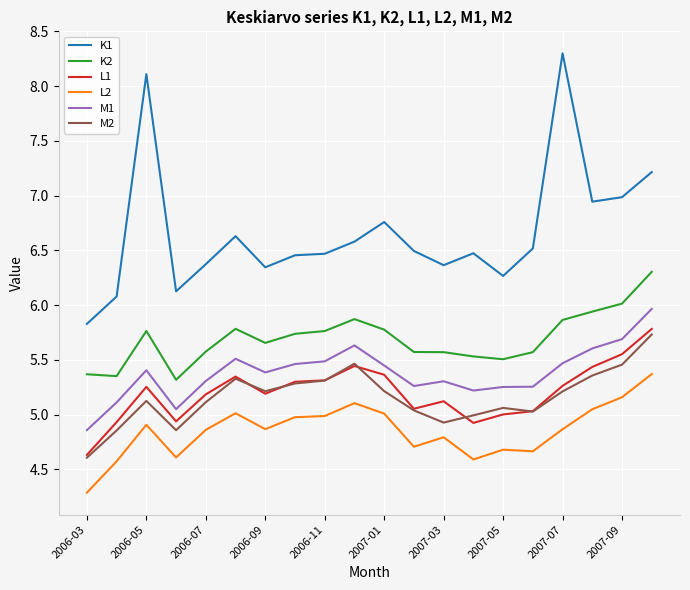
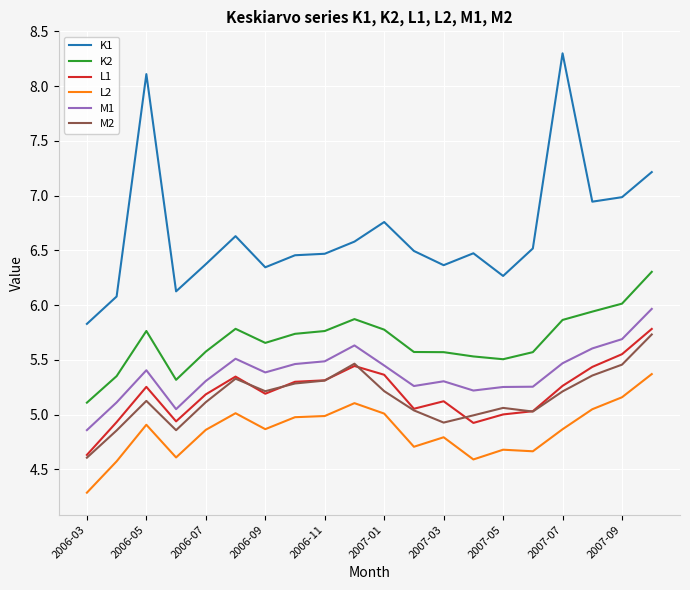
K2, 2006-03: 5.37 -> 5.11
